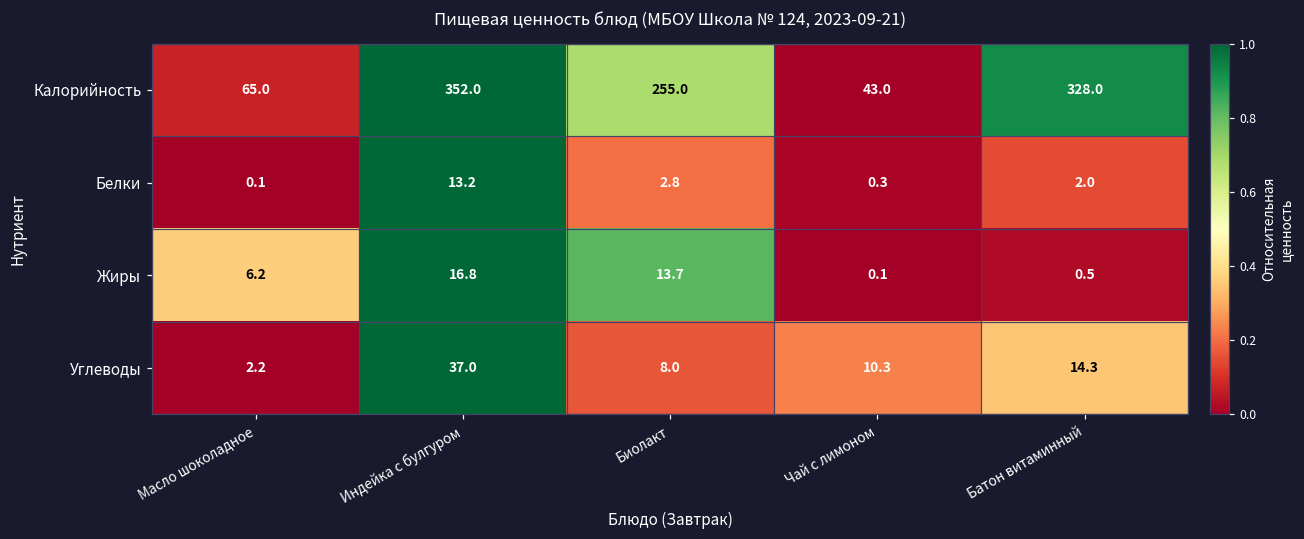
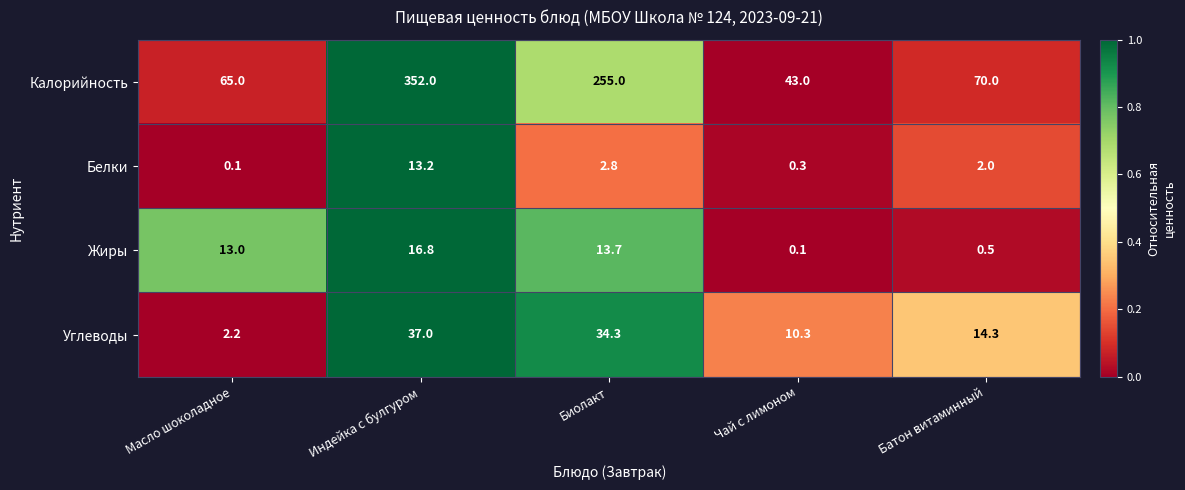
Калорийность, Батон витаминный: 328.0 -> 70.0
Жиры, Масло шоколадное: 6.2 -> 13.0
Углеводы, Биолакт: 8.0 -> 34.3
